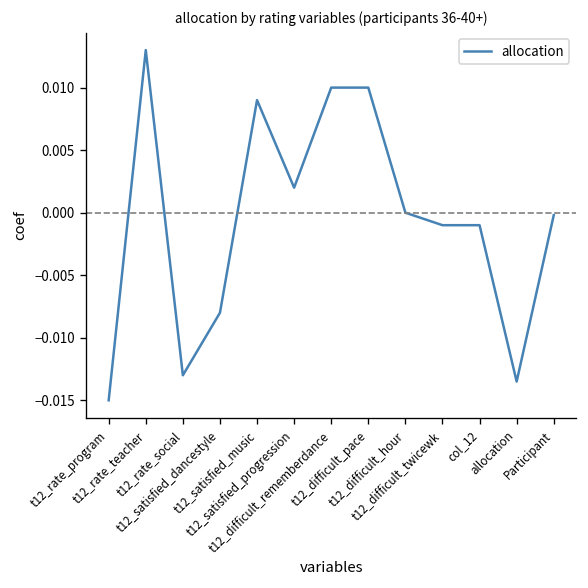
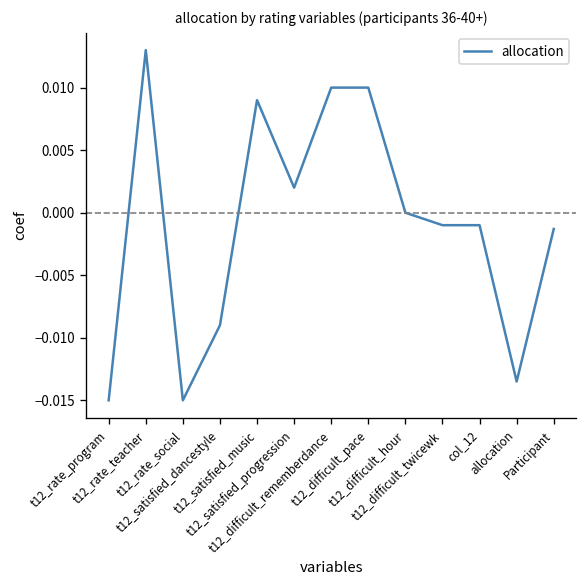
t12_rate_social: -0.013 -> -0.015
t12_satisfied_dancestyle: -0.008 -> -0.009
Participant: -0.0002 -> -0.0013
